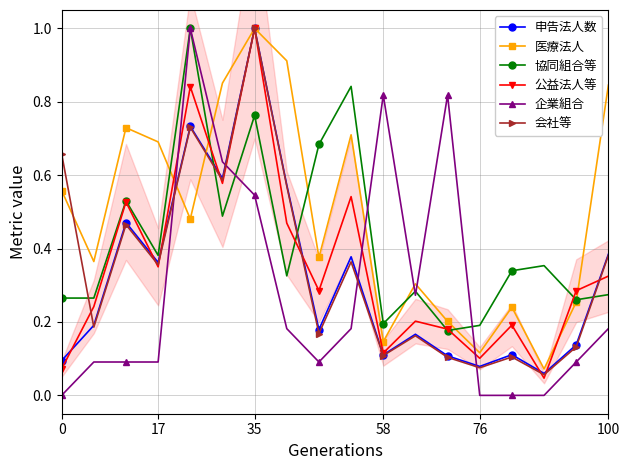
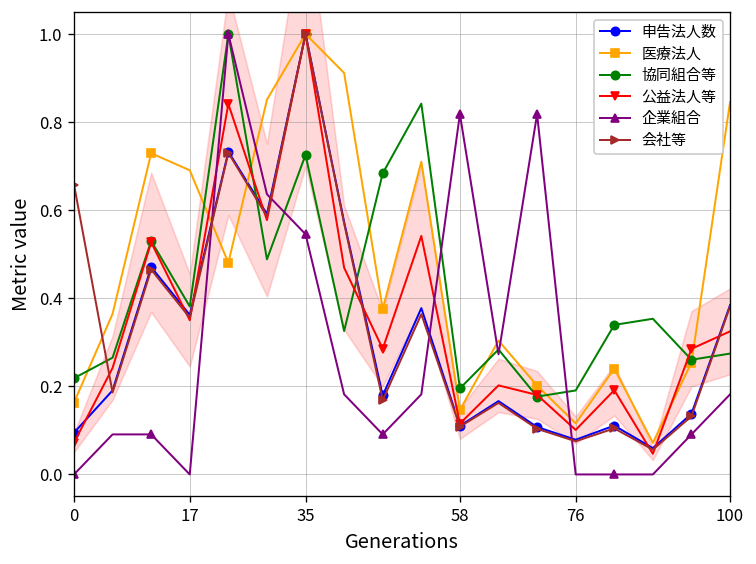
医療法人, 0: 0.56 -> 0.16
協同組合等, 0: 0.27 -> 0.22
企業組合, 17: 0.09 -> 0.00
協同組合等, 35: 0.76 -> 0.73
